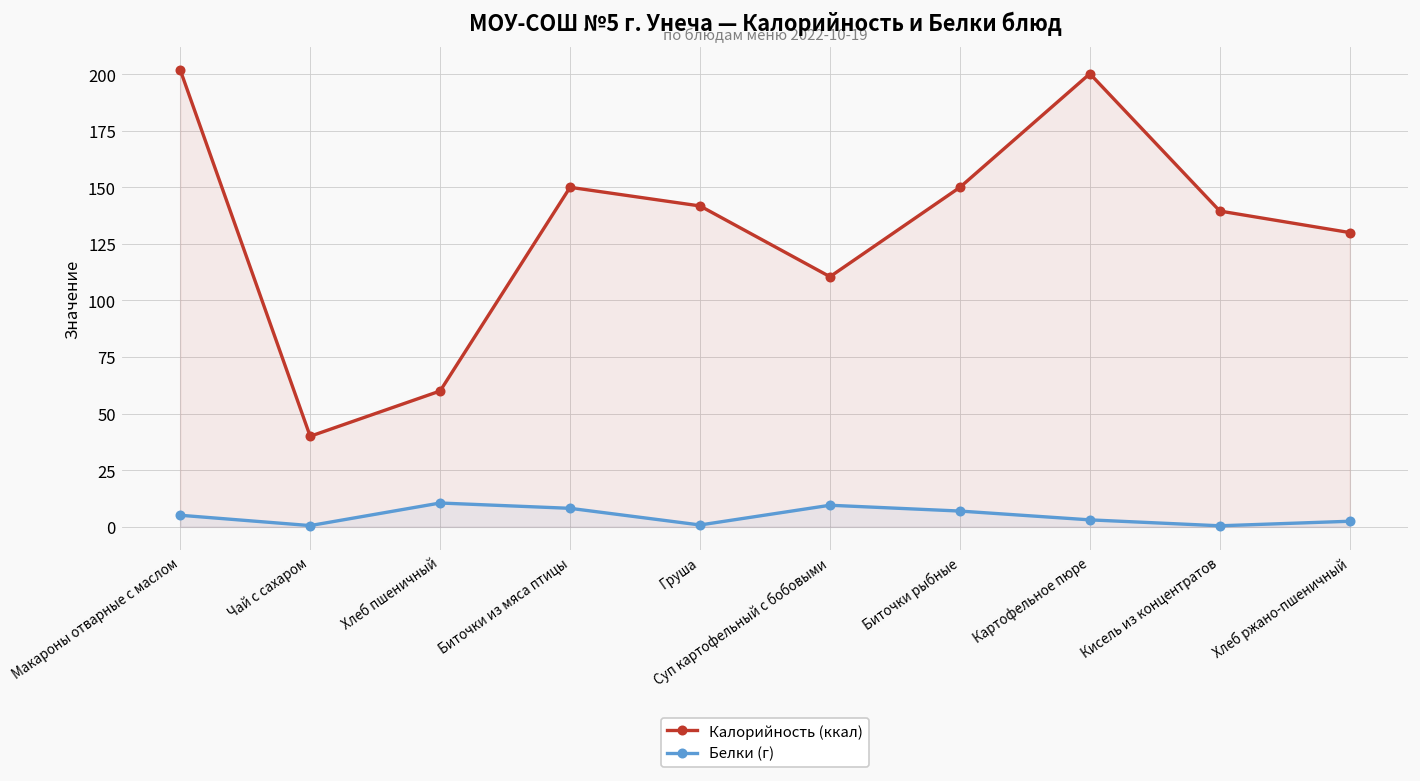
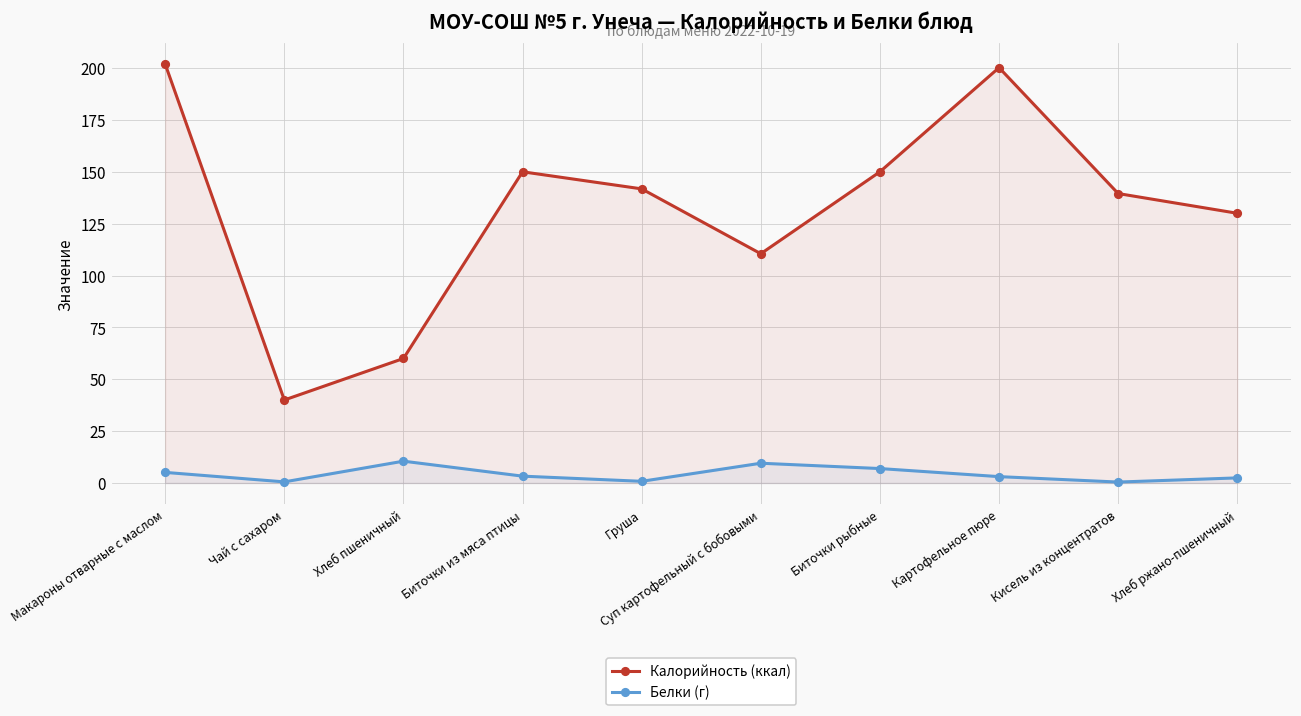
Белки (г), Биточки из мяса птицы: 8 -> 3
